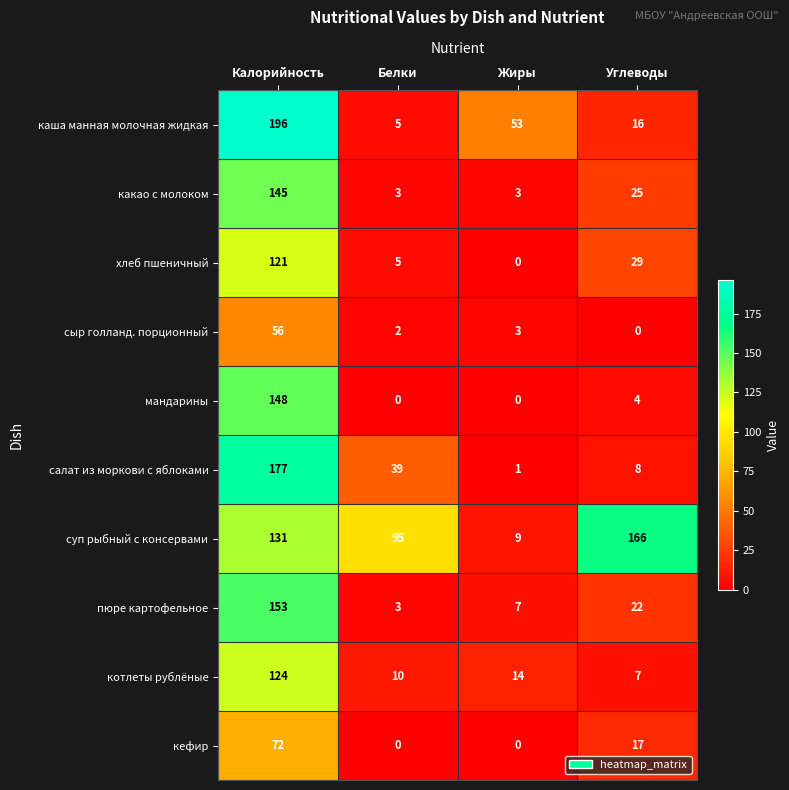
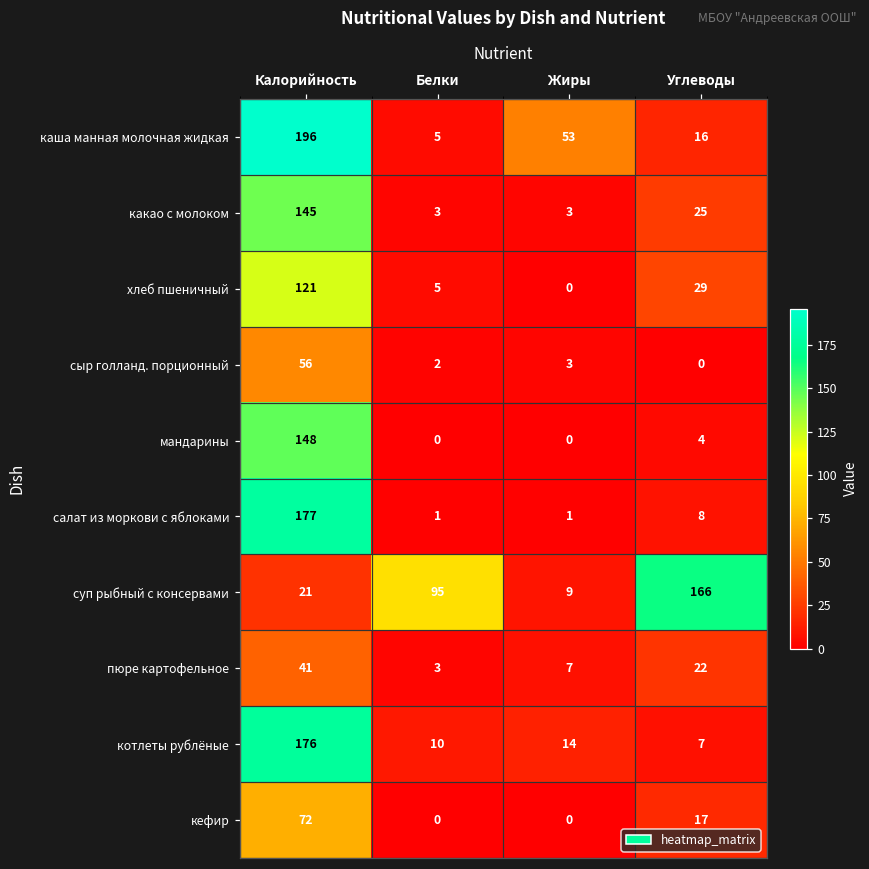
салат из моркови с яблоками, Белки: 39 -> 1
суп рыбный с консервами, Калорийность: 131 -> 21
пюре картофельное, Калорийность: 153 -> 41
котлеты рублёные, Калорийность: 124 -> 176
